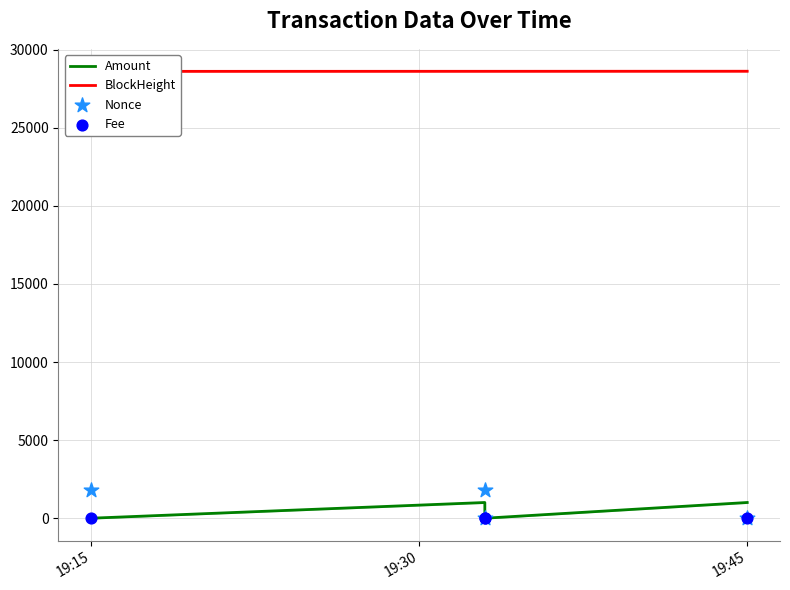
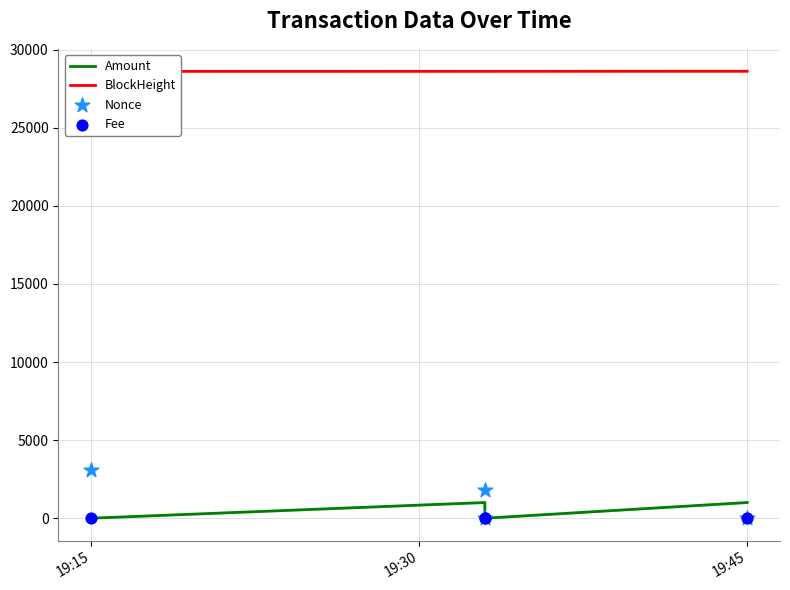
Nonce, 19:15: 1800 -> 3100
